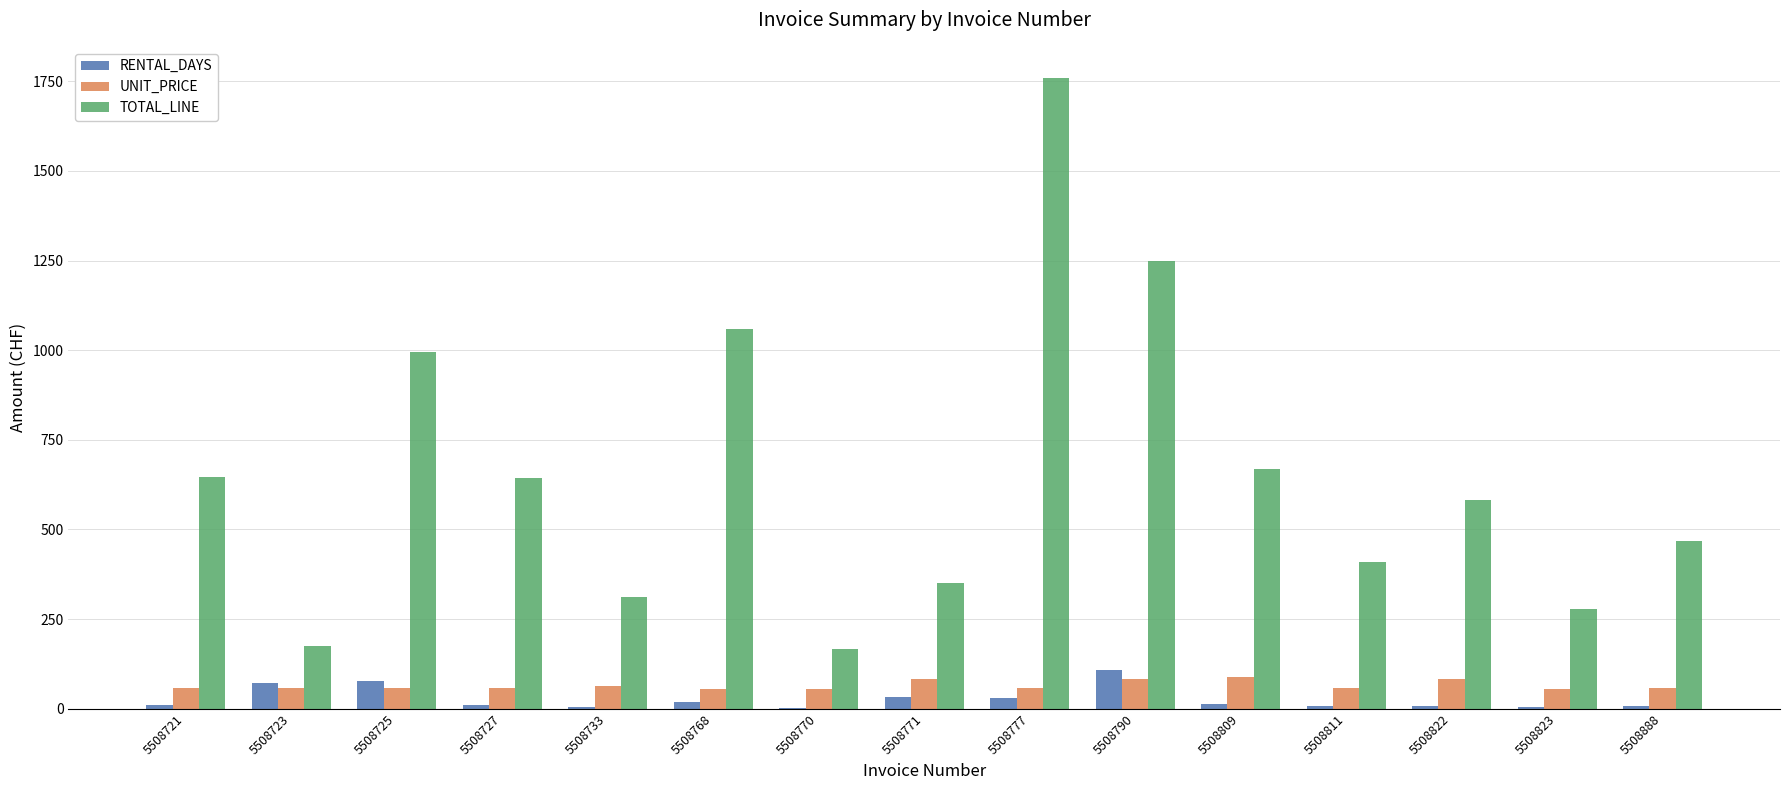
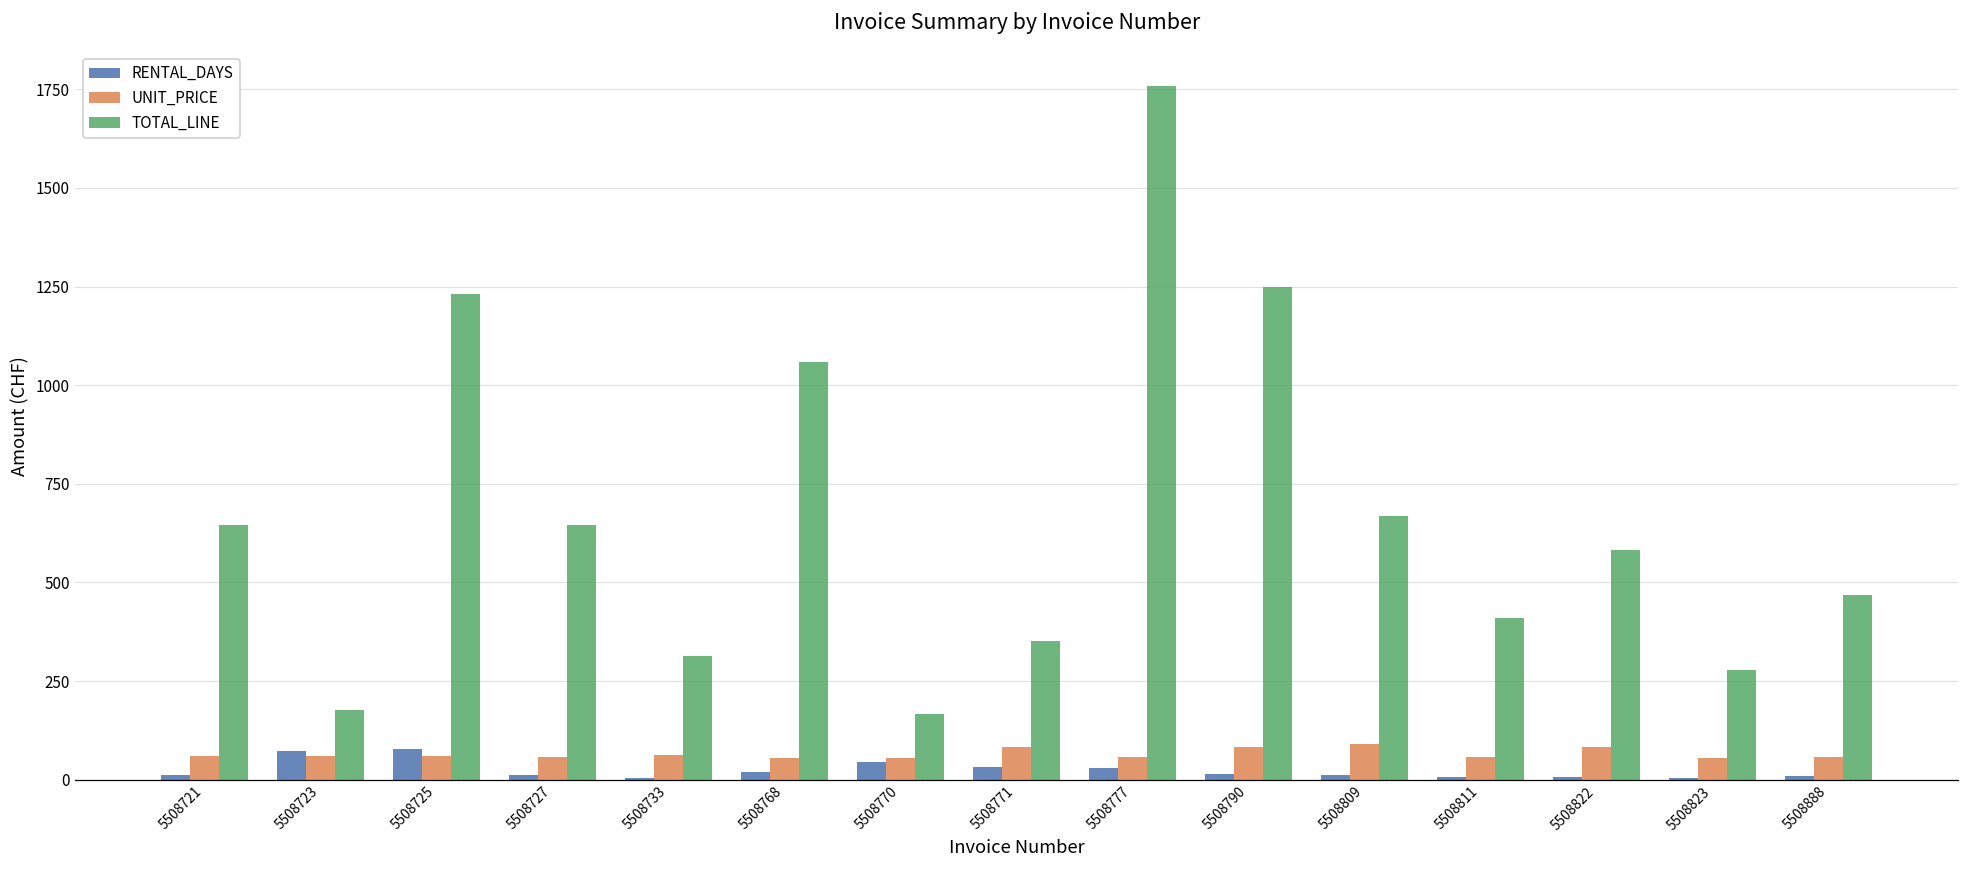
TOTAL_LINE, 5508725: 990 -> 1230
RENTAL_DAYS, 5508770: 0 -> 40
RENTAL_DAYS, 5508790: 110 -> 20
